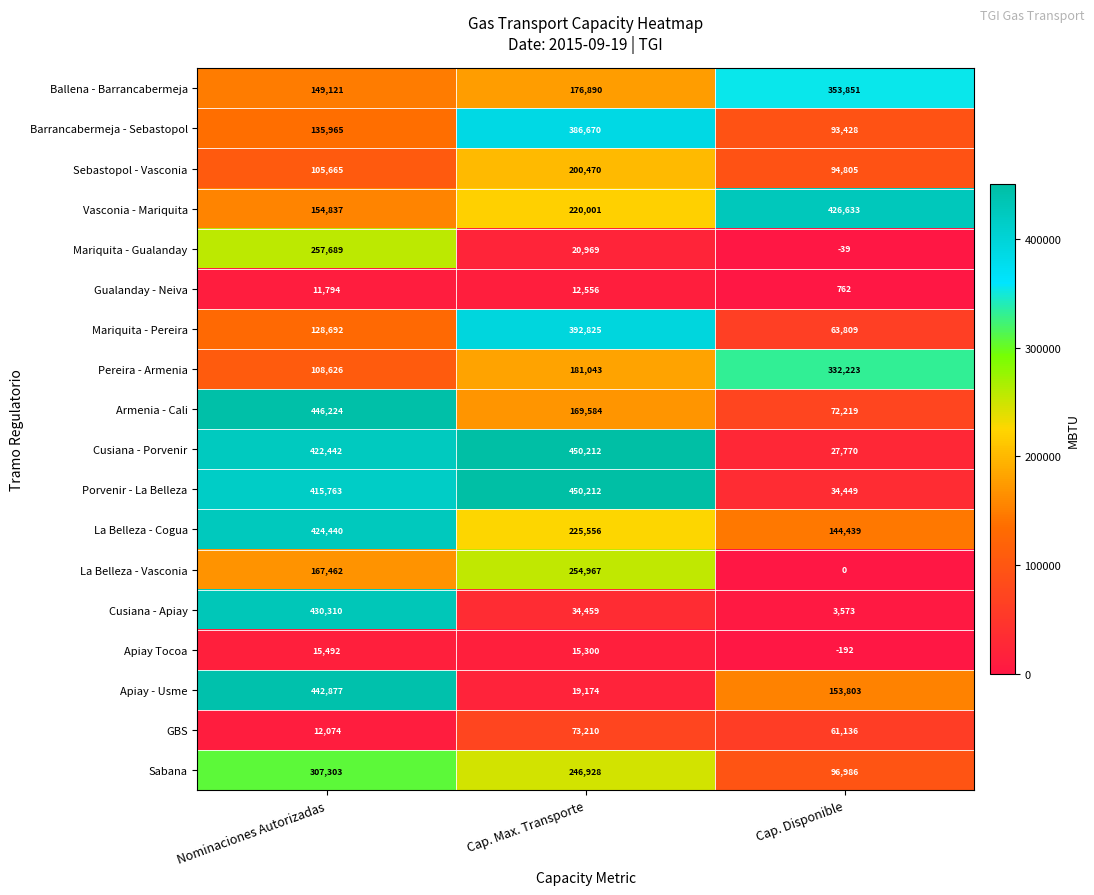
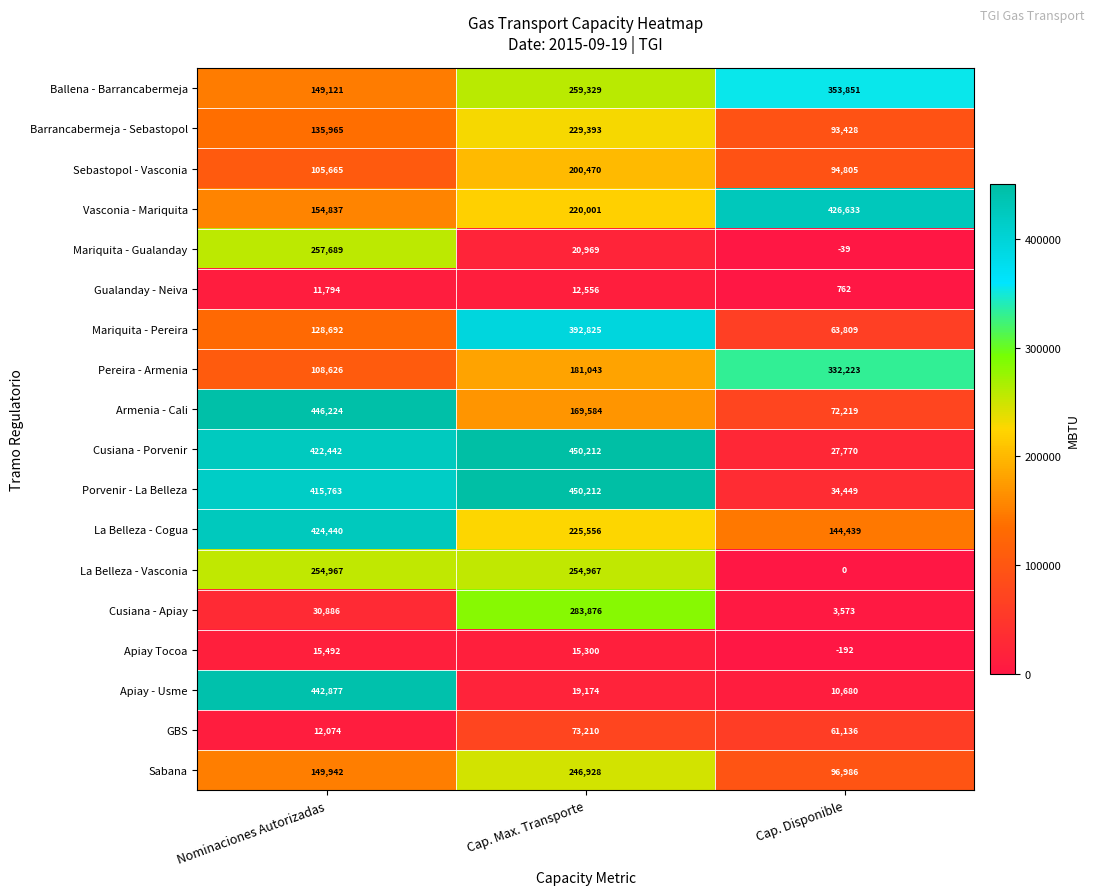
Ballena - Barrancabermeja, Cap. Max. Transporte: 176,890 -> 259,329
Barrancabermeja - Sebastopol, Cap. Max. Transporte: 386,670 -> 229,393
La Belleza - Vasconia, Nominaciones Autorizadas: 167,462 -> 254,967
Cusiana - Apiay, Nominaciones Autorizadas: 430,310 -> 30,886
Cusiana - Apiay, Cap. Max. Transporte: 34,459 -> 283,876
Apiay - Usme, Cap. Disponible: 153,803 -> 10,680
Sabana, Nominaciones Autorizadas: 307,303 -> 149,942
